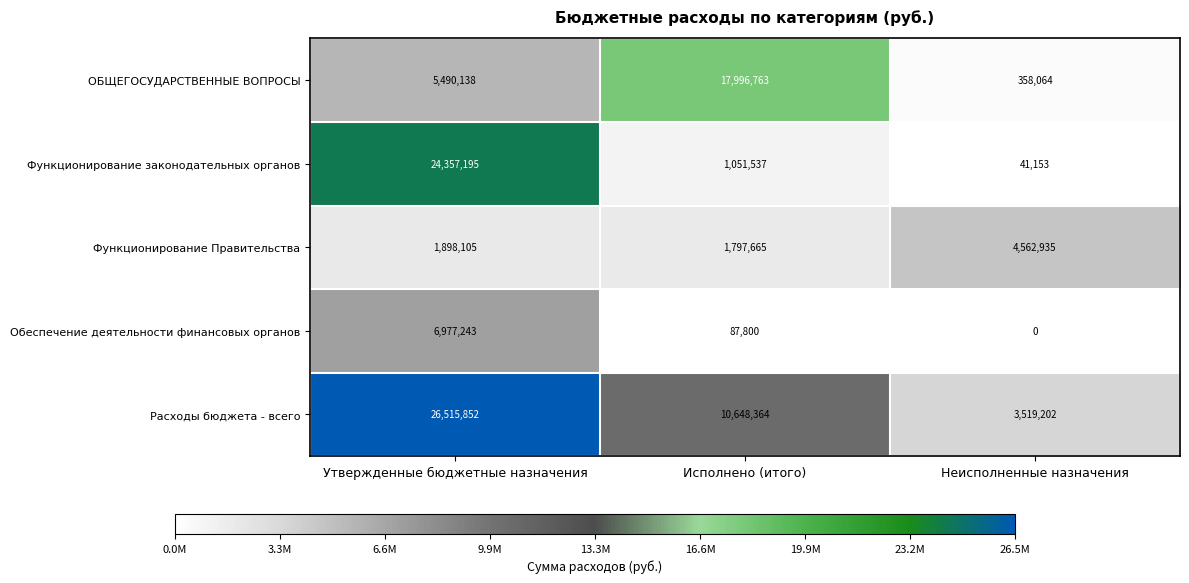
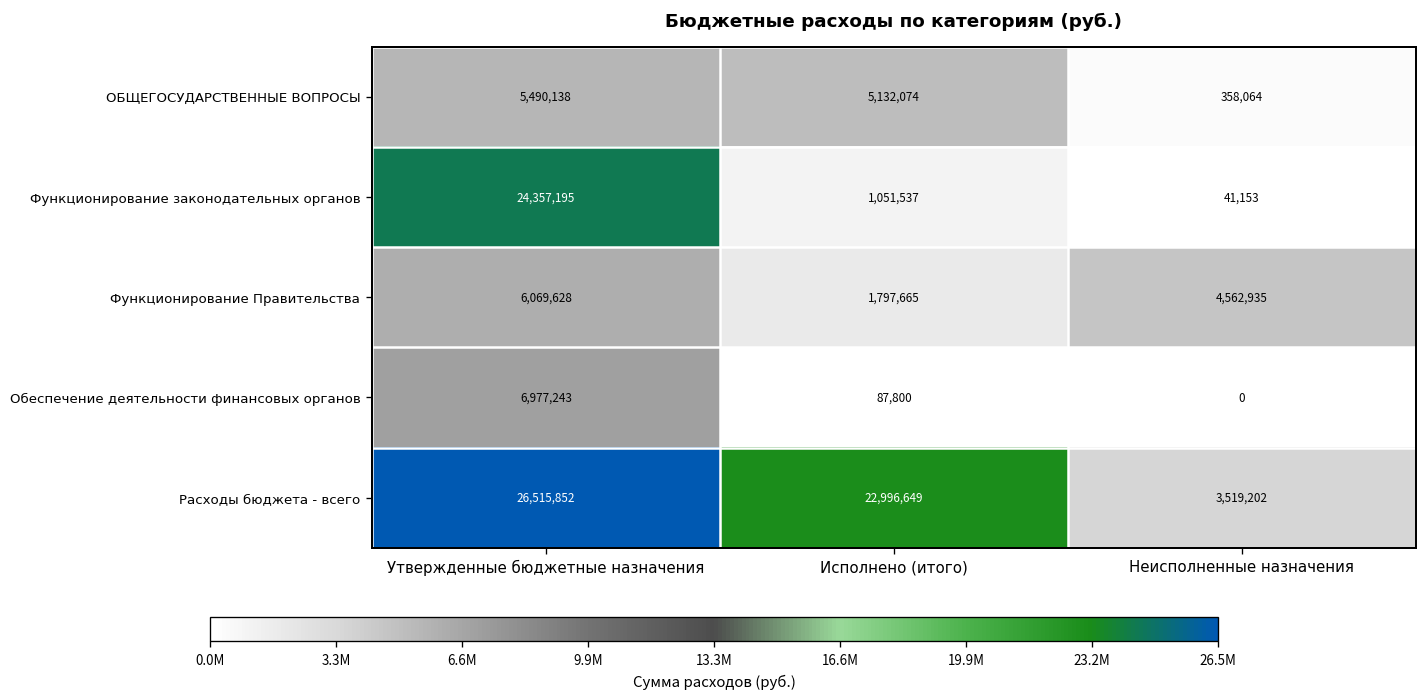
ОБЩЕГОСУДАРСТВЕННЫЕ ВОПРОСЫ, Исполнено (итого): 17,996,763 -> 5,132,074
Функционирование Правительства, Утвержденные бюджетные назначения: 1,898,105 -> 6,069,628
Расходы бюджета - всего, Исполнено (итого): 10,648,364 -> 22,996,649
